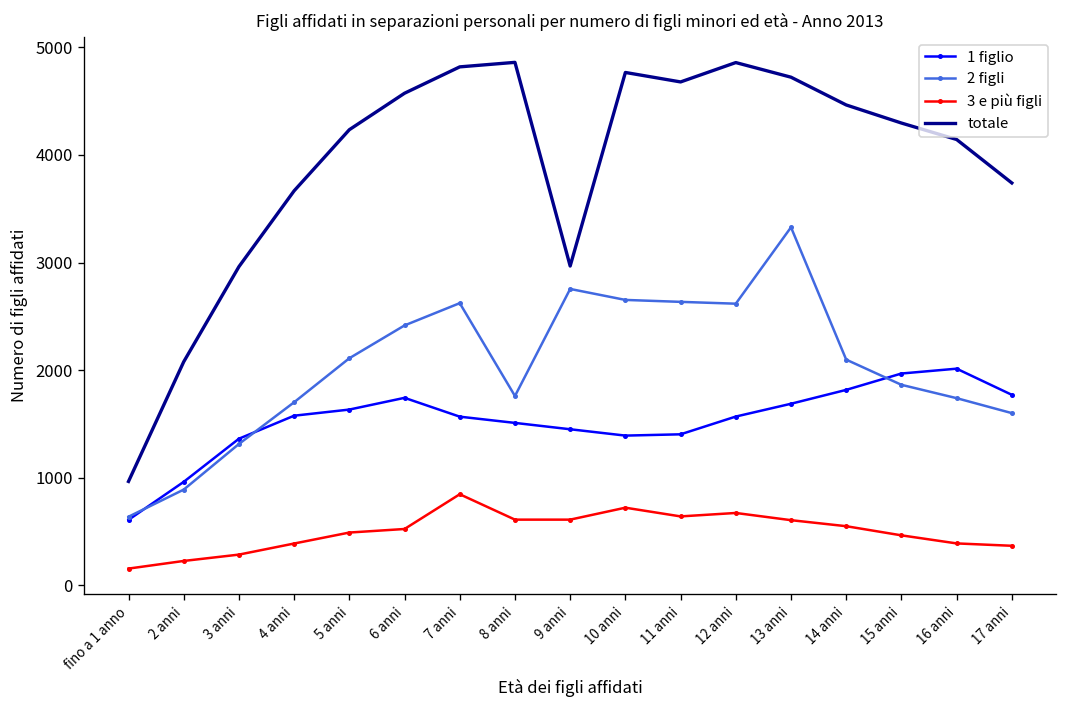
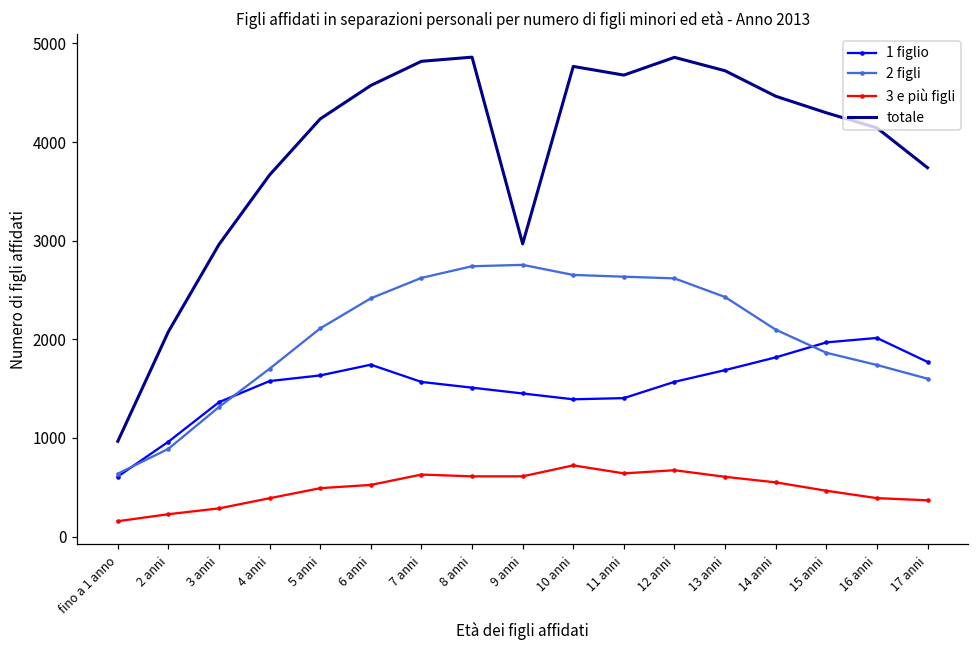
3 e più figli, 7 anni: 800 -> 600
2 figli, 8 anni: 1800 -> 2700
2 figli, 13 anni: 3300 -> 2400
